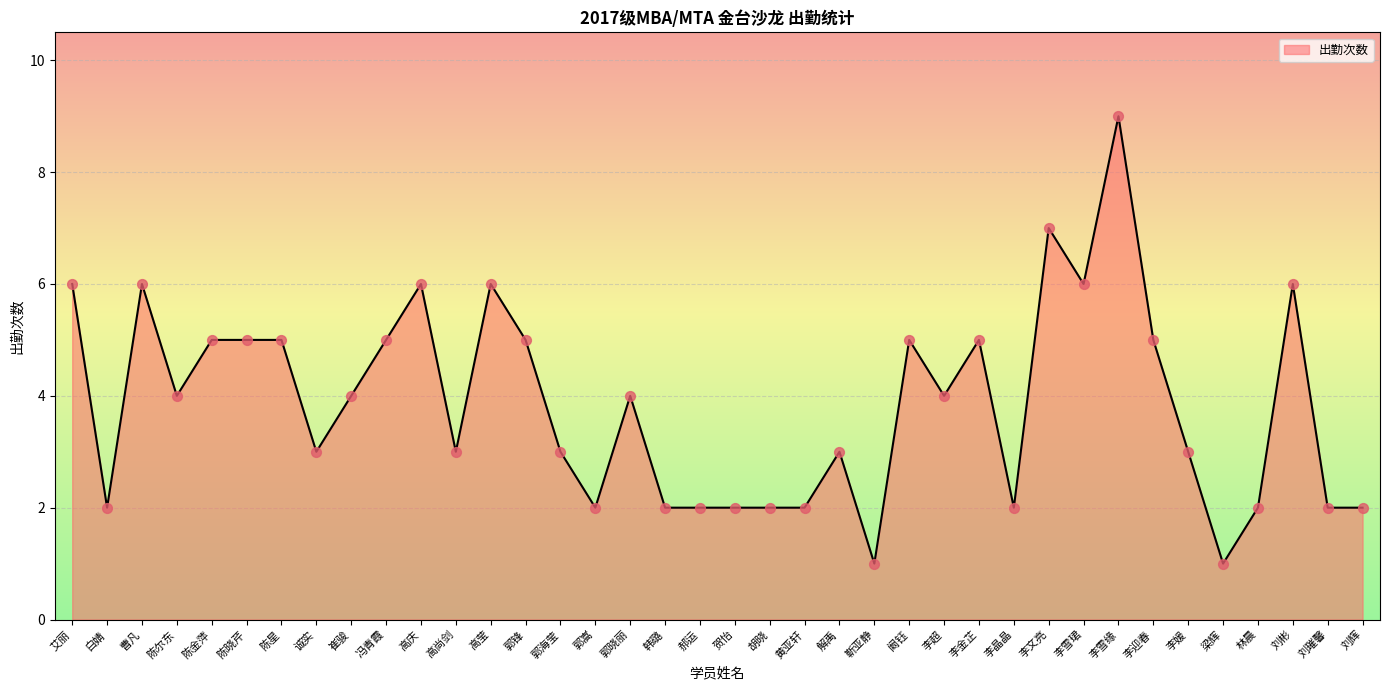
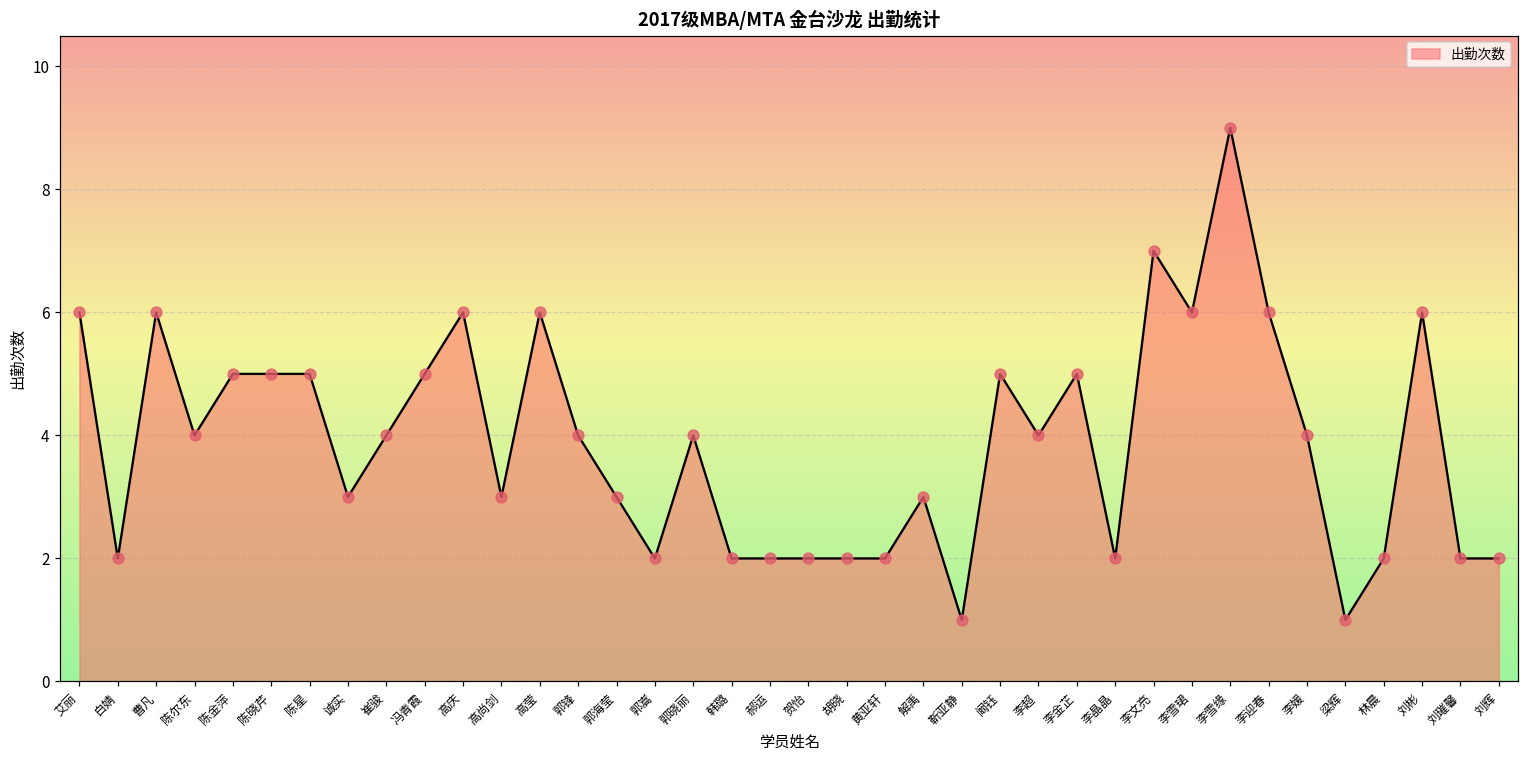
郭锋: 5 -> 4
李迎春: 5 -> 6
李媛: 3 -> 4
